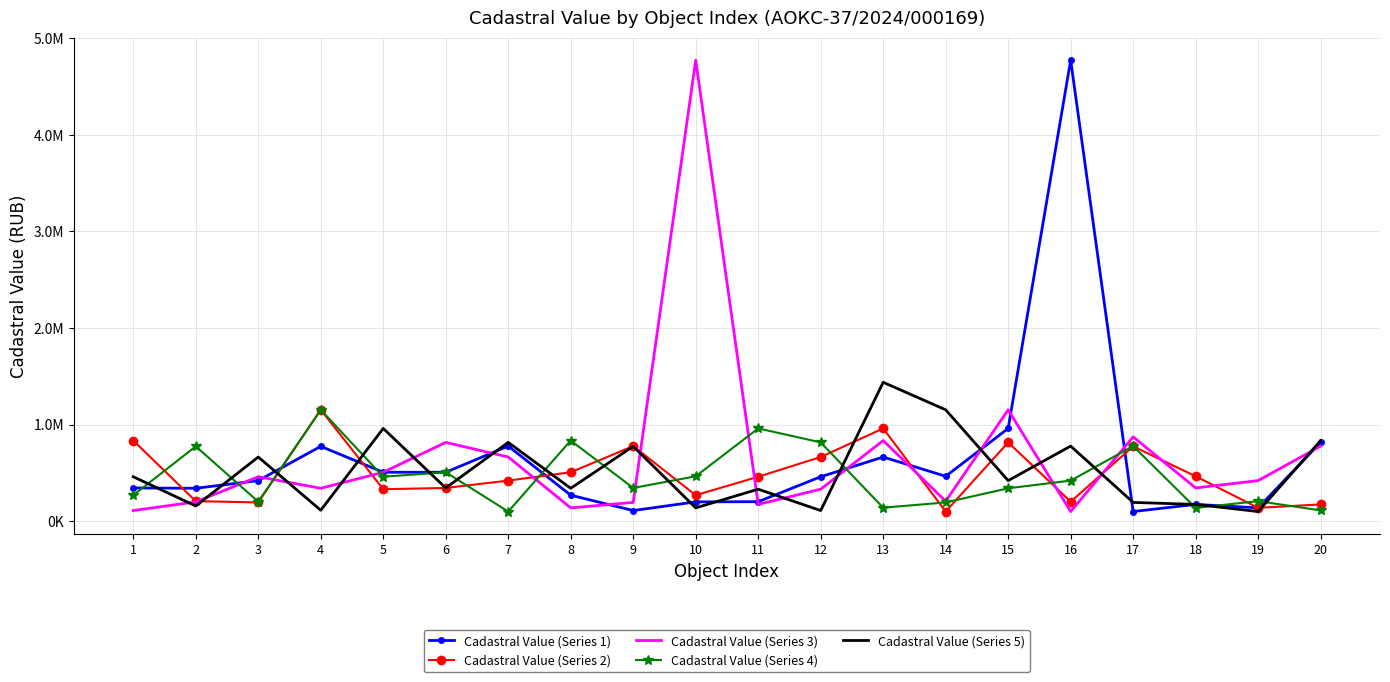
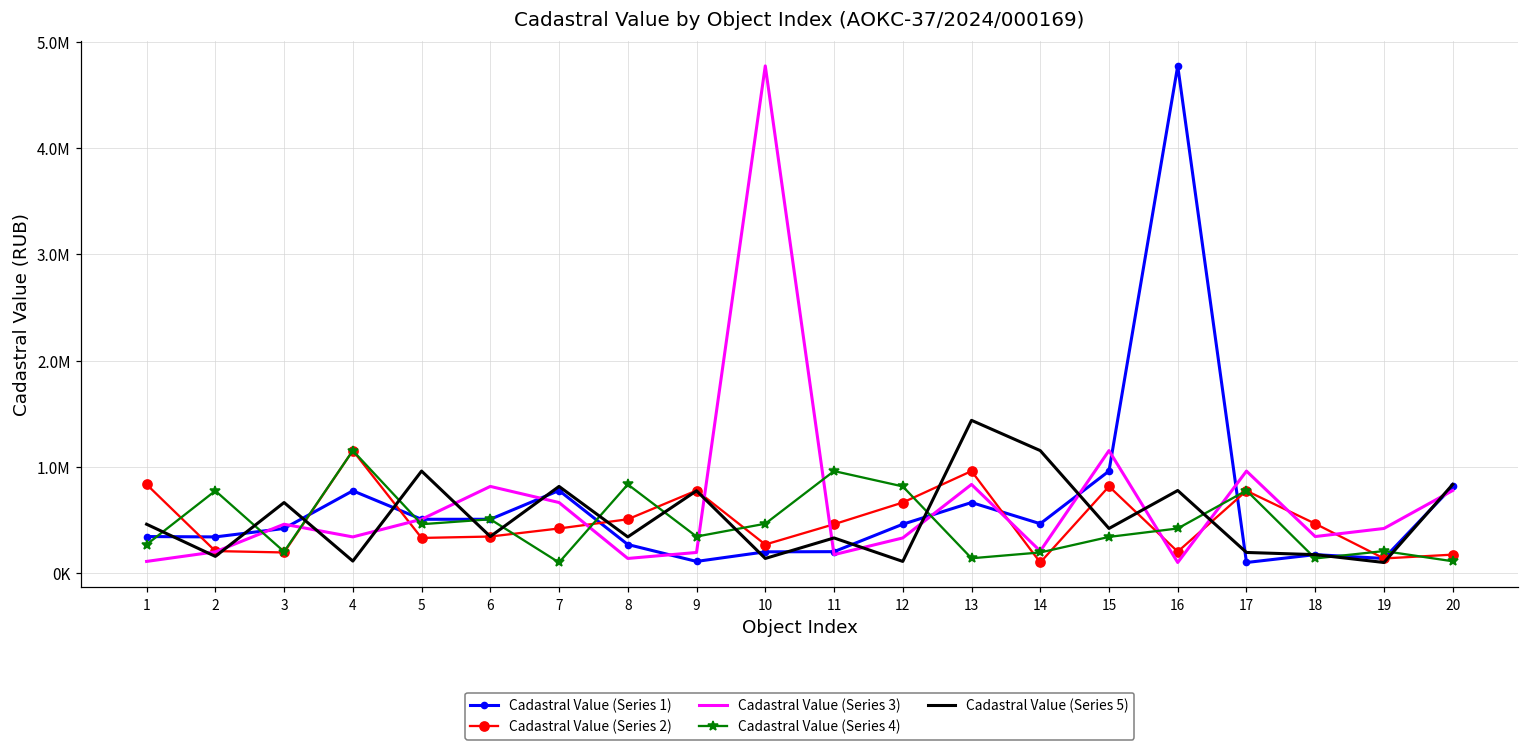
Cadastral Value (Series 3), 17: 900000 -> 1000000
